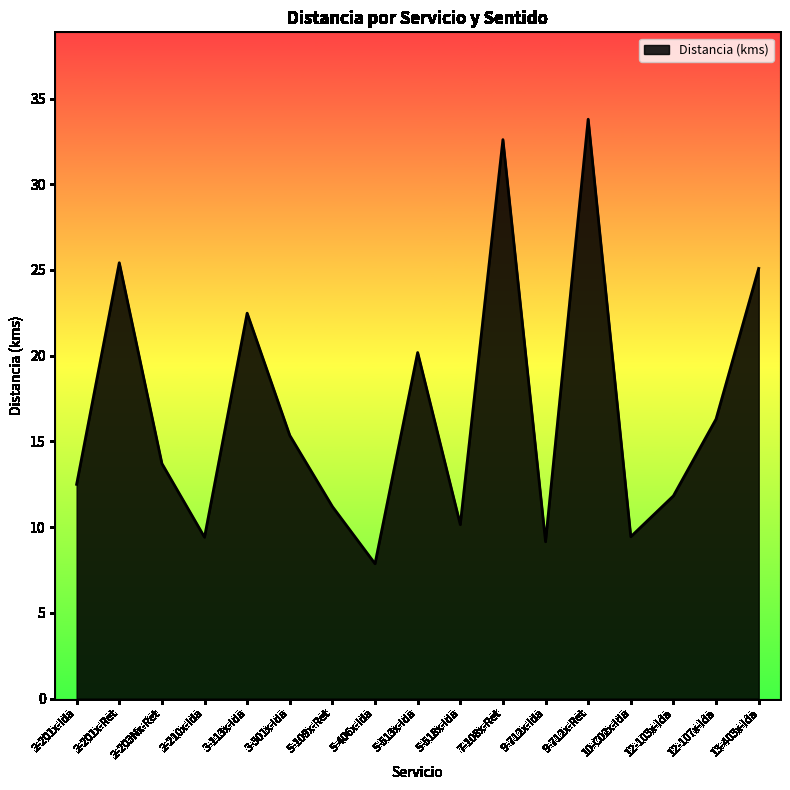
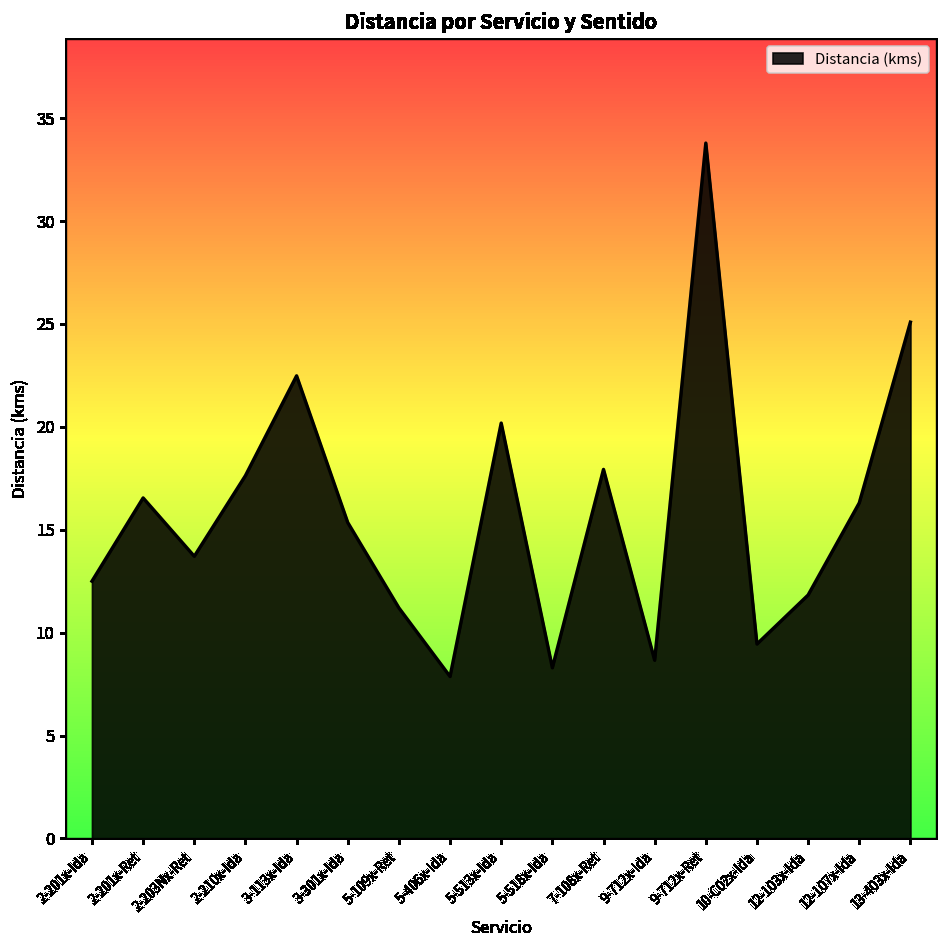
2-201x-Ret: 25.4 -> 16.5
2-210x-Ida: 9.4 -> 17.6
5-518x-Ida: 10.2 -> 8.3
7-108x-Ret: 32.6 -> 17.9
9-712x-Ida: 9.2 -> 8.7
